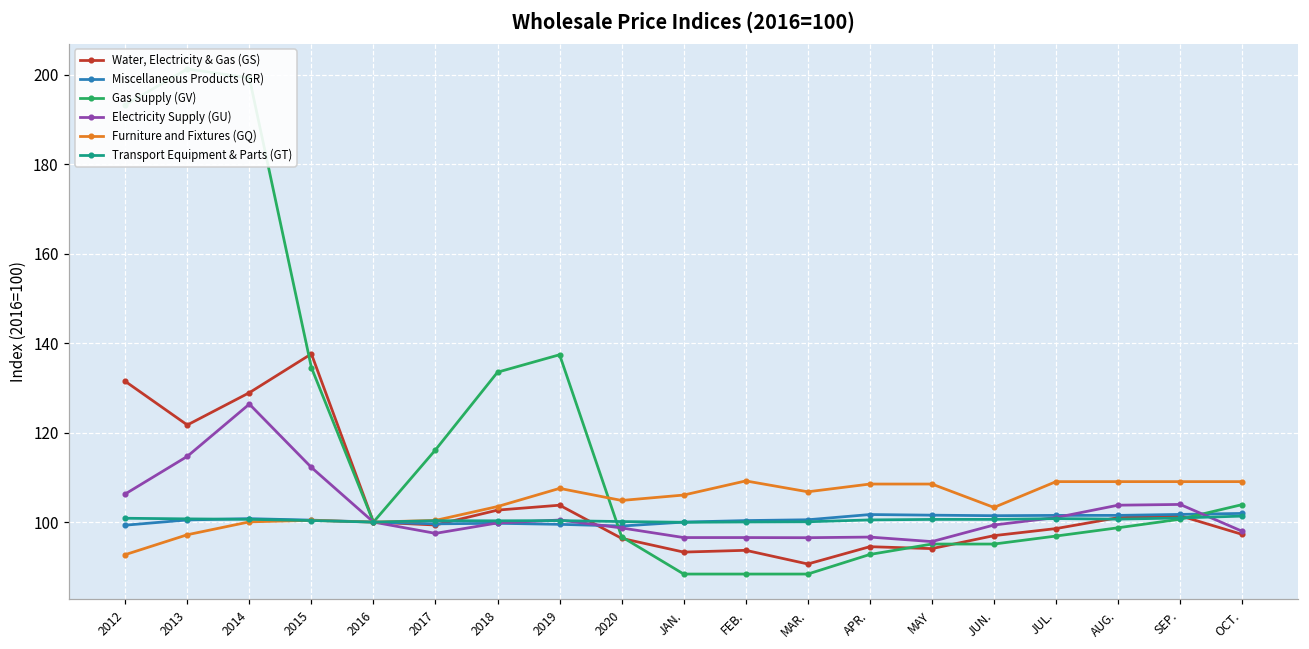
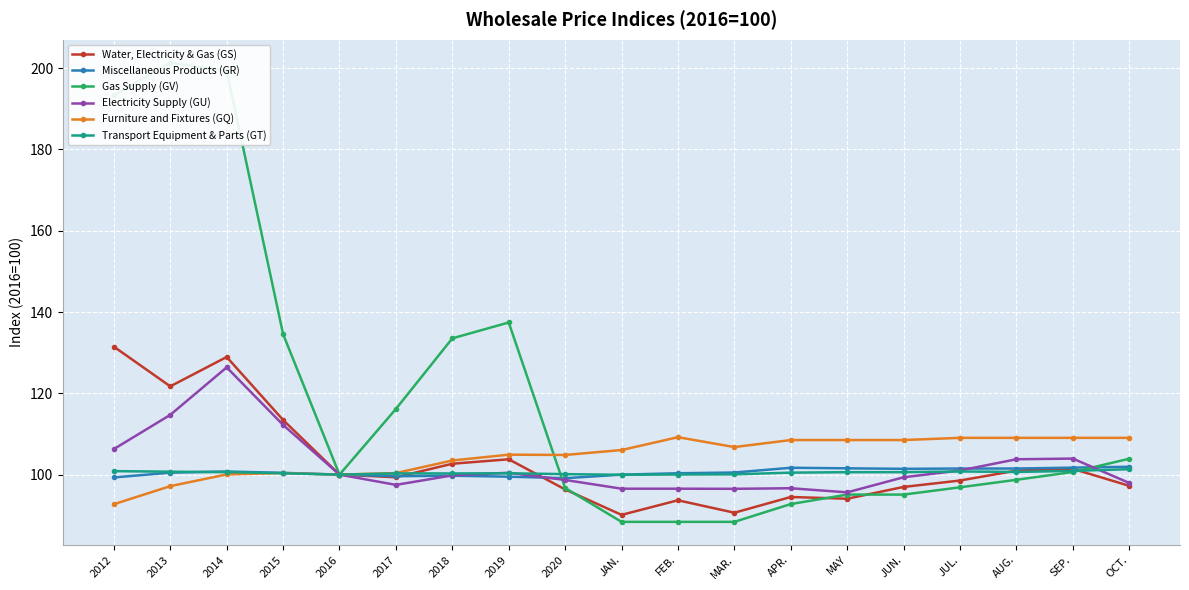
Water, Electricity & Gas (GS), 2015: 138 -> 113
Furniture and Fixtures (GQ), 2019: 108 -> 105
Water, Electricity & Gas (GS), JAN.: 93 -> 90
Furniture and Fixtures (GQ), JUN.: 103 -> 109
